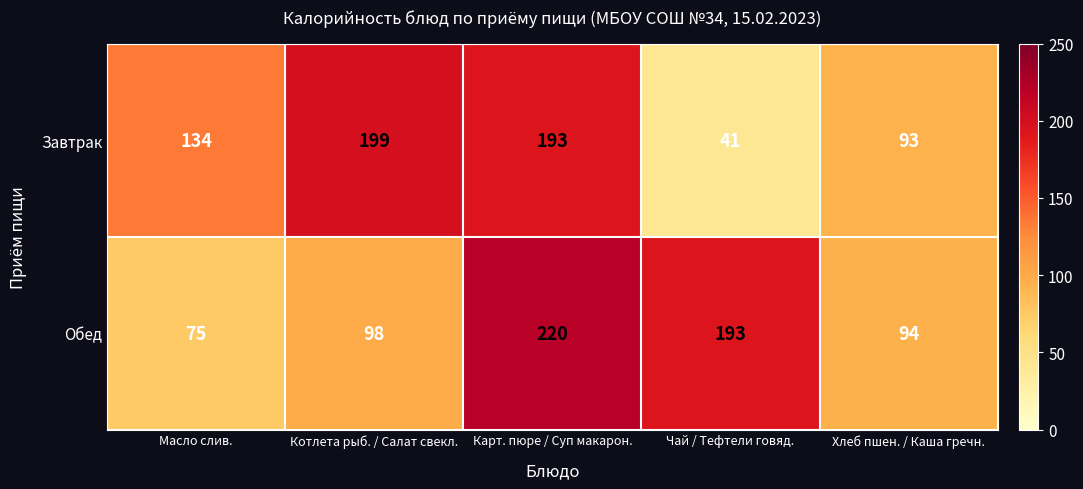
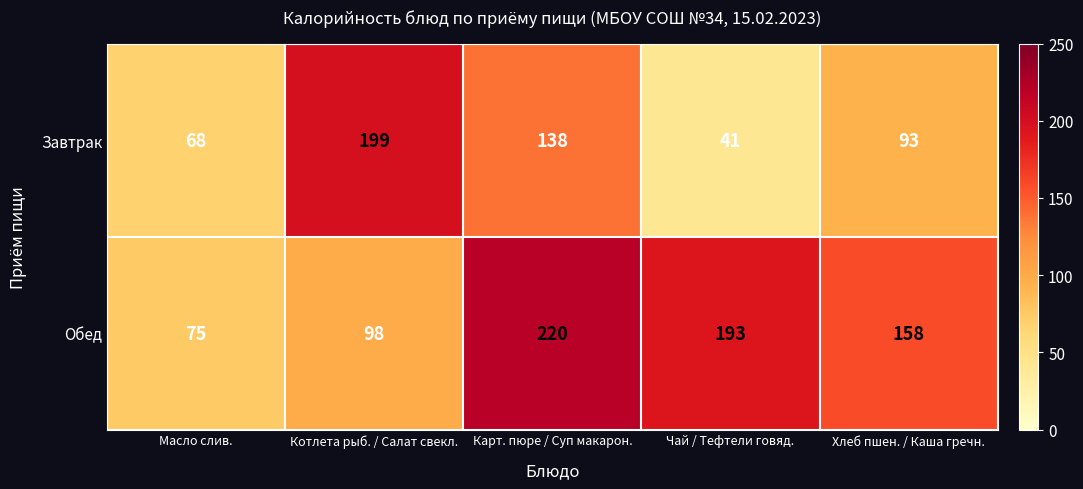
Завтрак, Масло слив.: 134 -> 68
Завтрак, Карт. пюре / Суп макарон.: 193 -> 138
Обед, Хлеб пшен. / Каша гречн.: 94 -> 158
